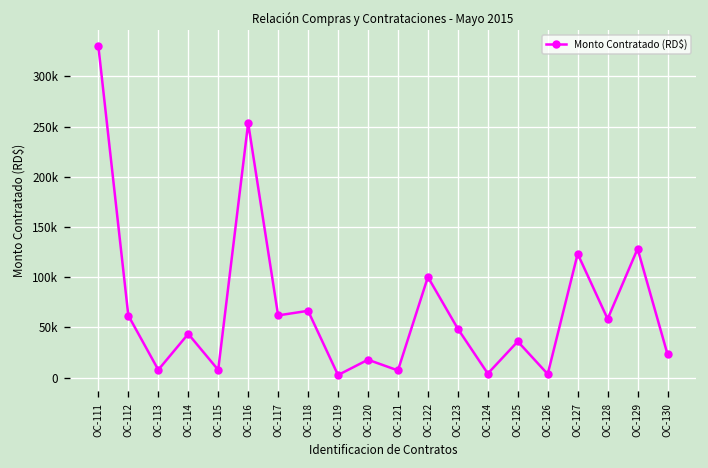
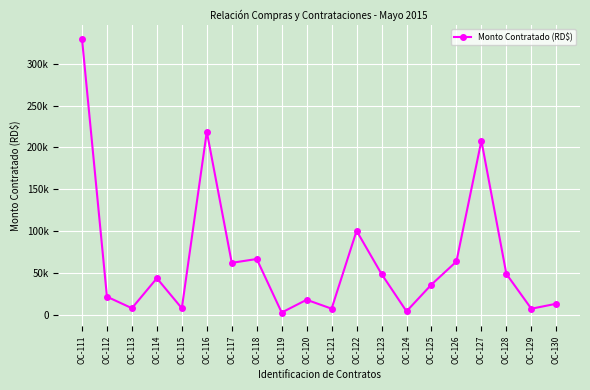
OC-112: 60000 -> 20000
OC-116: 250000 -> 220000
OC-126: 0 -> 60000
OC-127: 120000 -> 210000
OC-128: 60000 -> 50000
OC-129: 130000 -> 10000
OC-130: 20000 -> 10000
